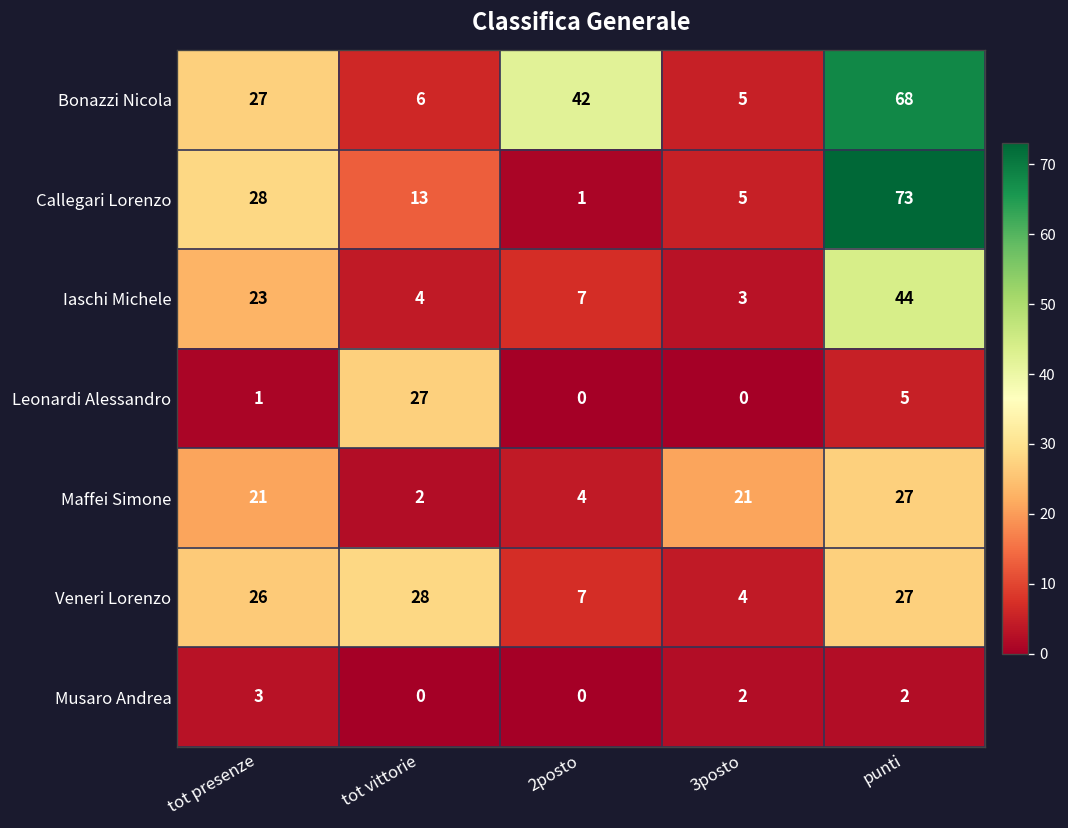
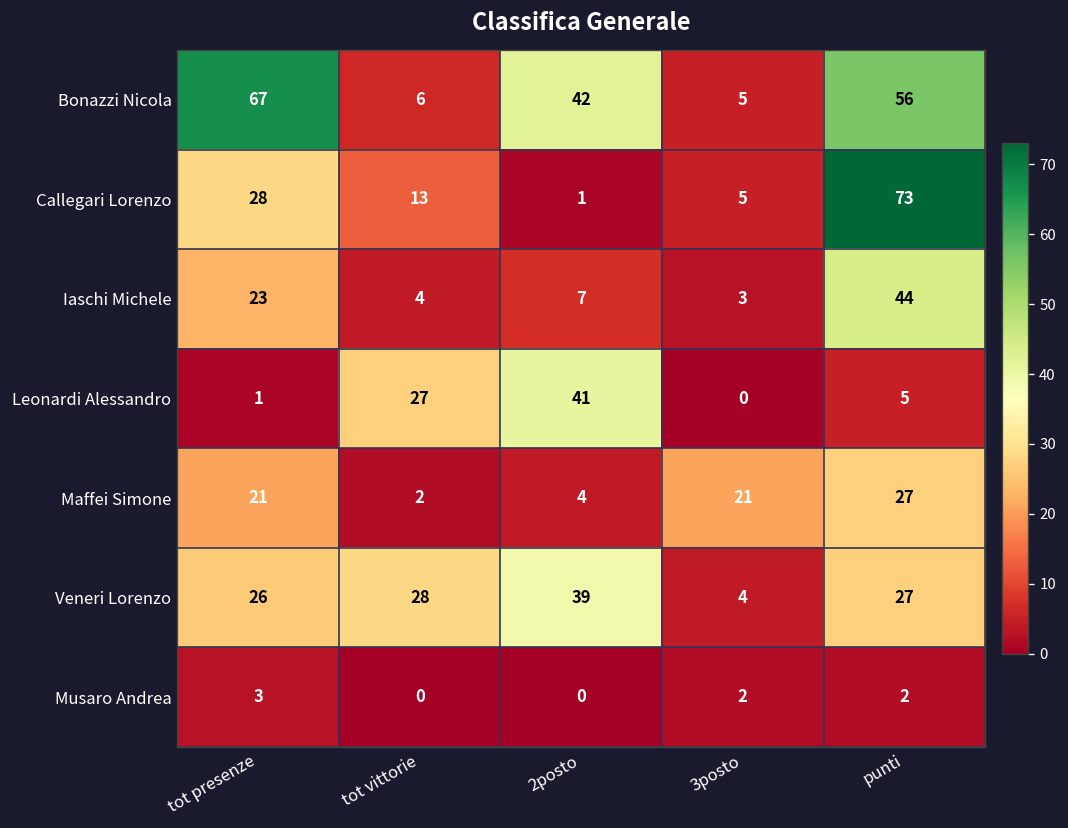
Bonazzi Nicola, tot presenze: 27 -> 67
Bonazzi Nicola, punti: 68 -> 56
Leonardi Alessandro, 2posto: 0 -> 41
Veneri Lorenzo, 2posto: 7 -> 39
